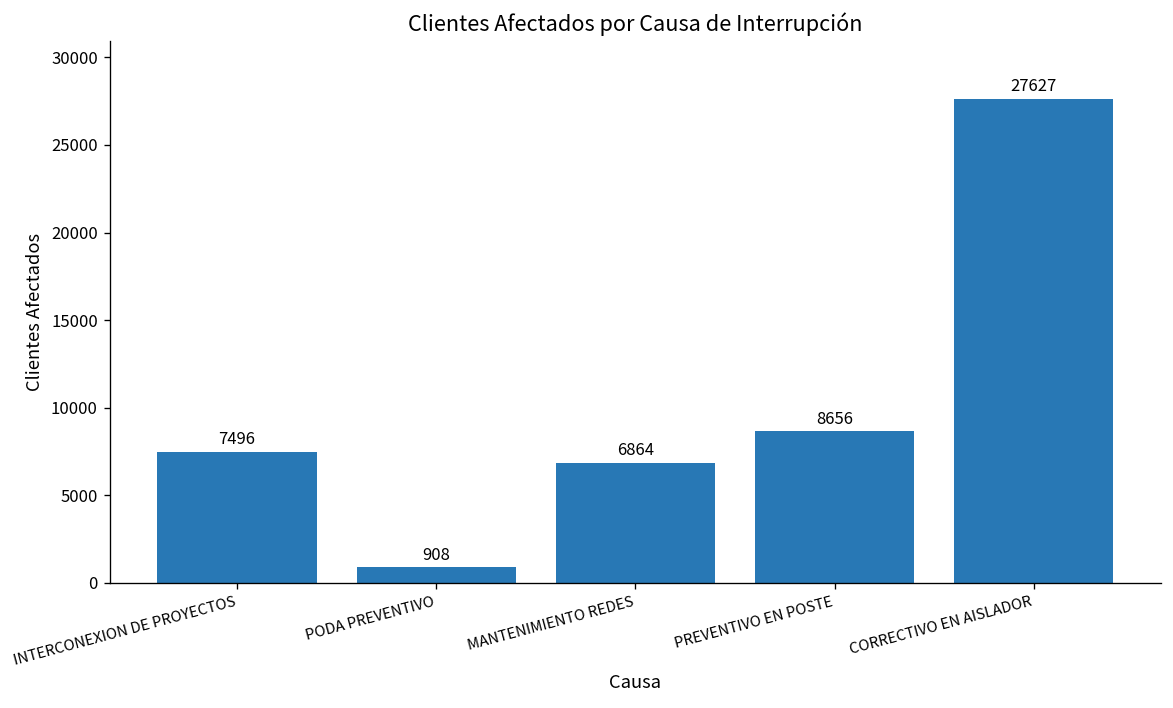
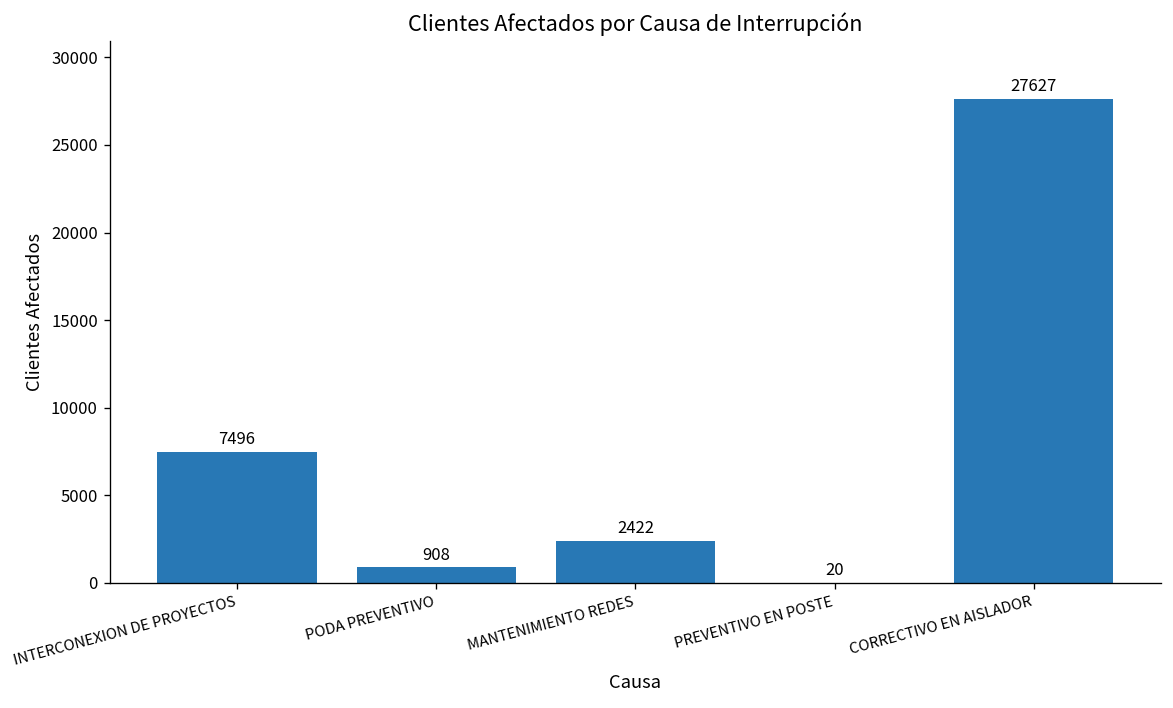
MANTENIMIENTO REDES: 6864 -> 2422
PREVENTIVO EN POSTE: 8656 -> 20
